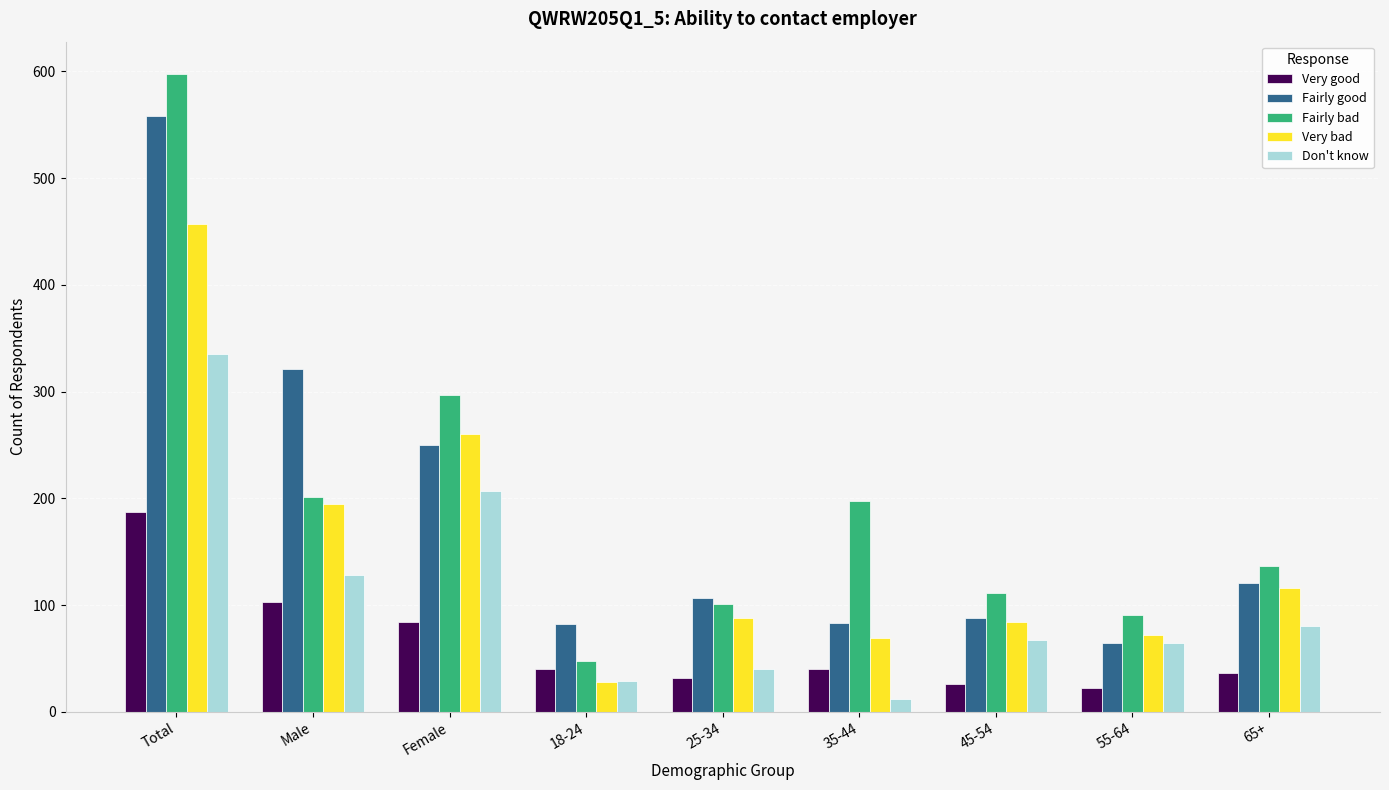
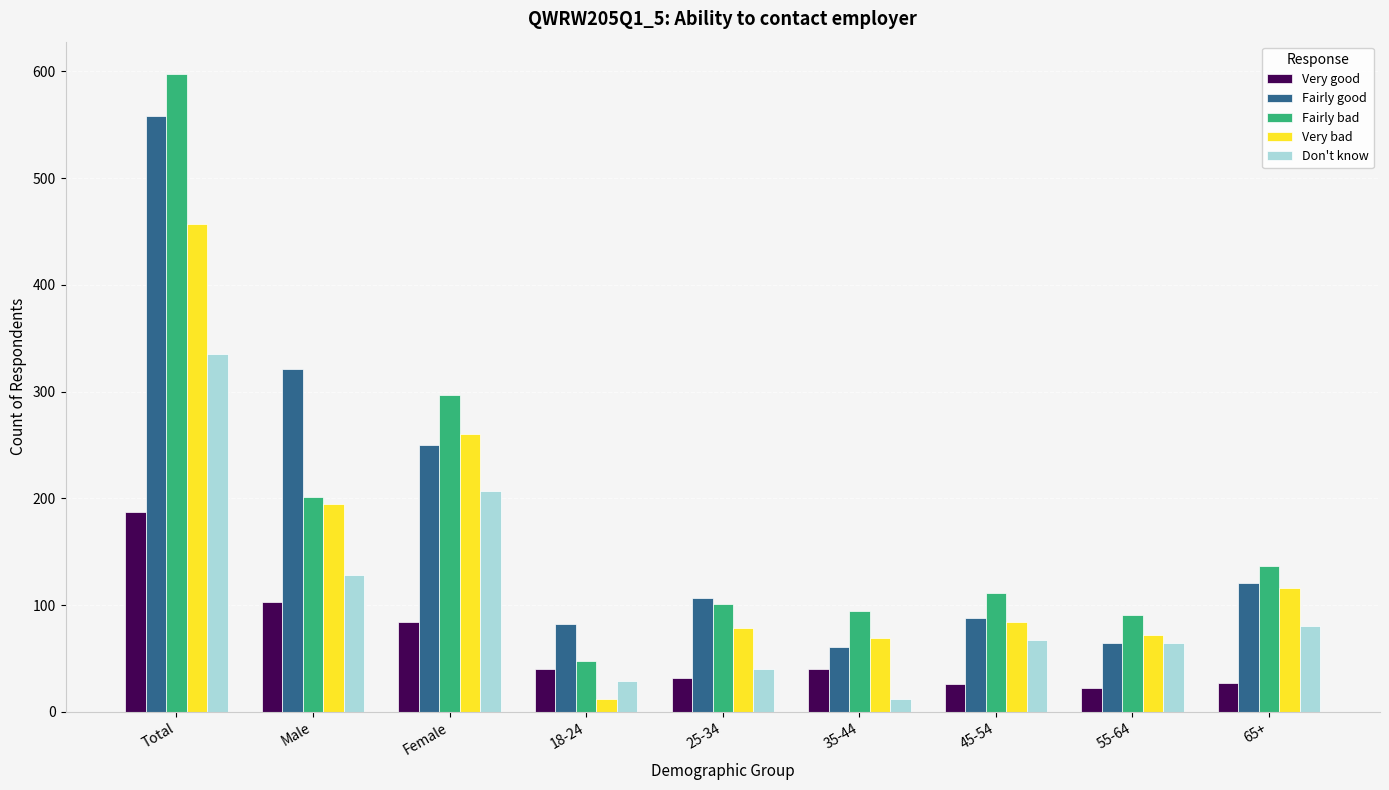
Very bad, 18-24: 28 -> 12
Very bad, 25-34: 88 -> 78
Fairly good, 35-44: 83 -> 61
Fairly bad, 35-44: 197 -> 94
Very good, 65+: 36 -> 27
